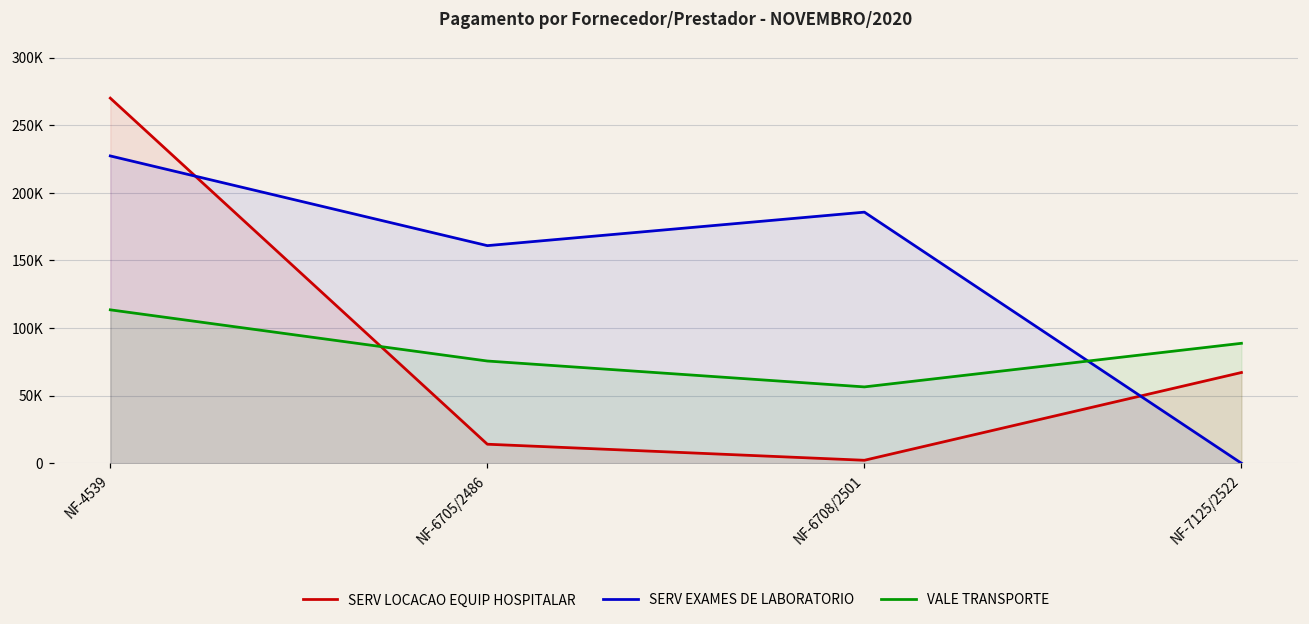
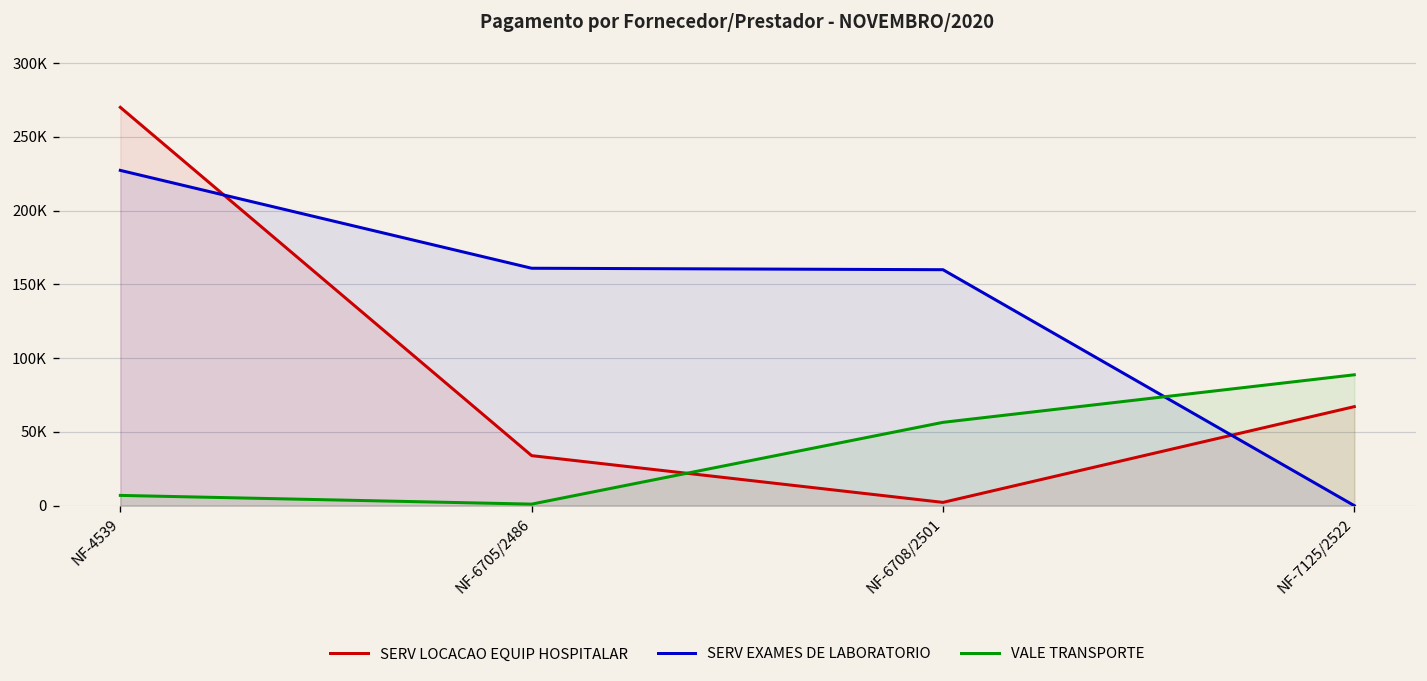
VALE TRANSPORTE, NF-4539: 113000 -> 7000
SERV LOCACAO EQUIP HOSPITALAR, NF-6705/2486: 14000 -> 34000
VALE TRANSPORTE, NF-6705/2486: 76000 -> 1000
SERV EXAMES DE LABORATORIO, NF-6708/2501: 186000 -> 160000
